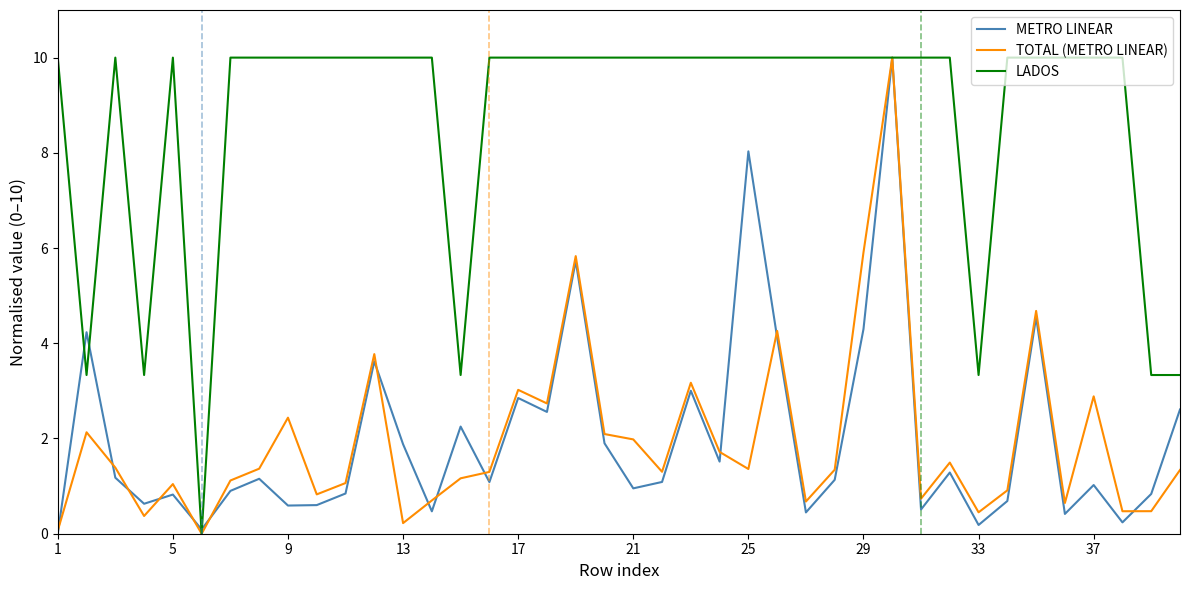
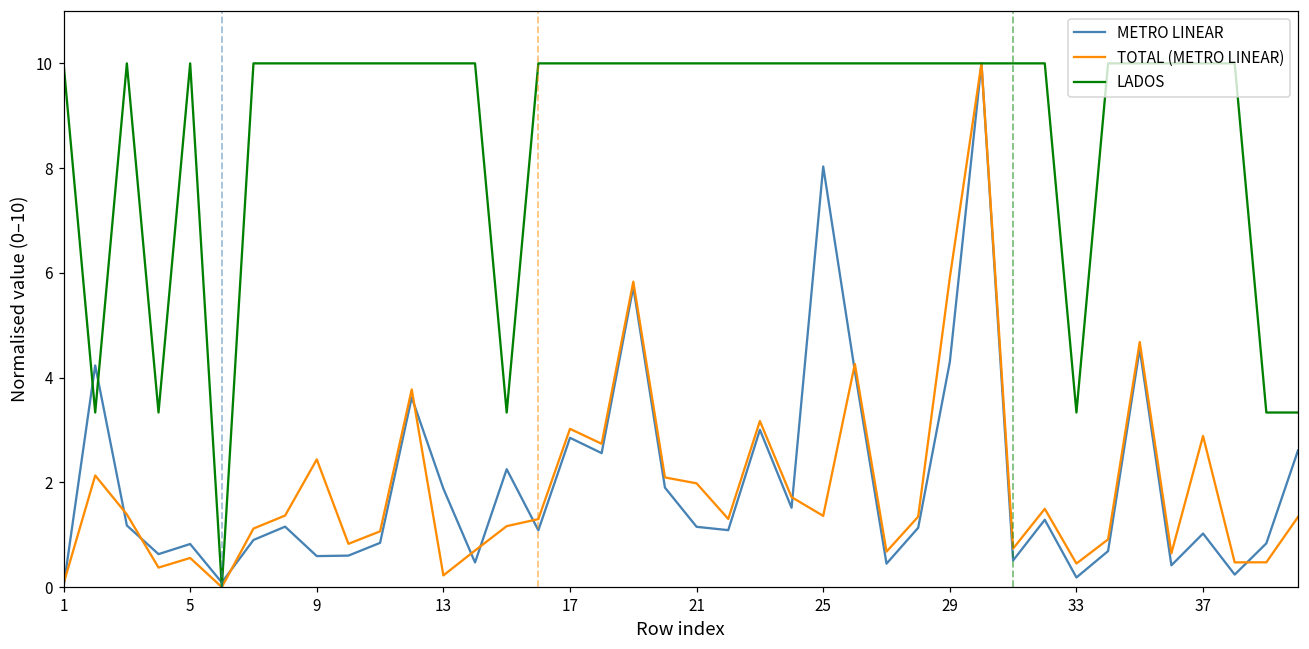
TOTAL (METRO LINEAR), 5: 1.0 -> 0.6
METRO LINEAR, 21: 1.0 -> 1.2
